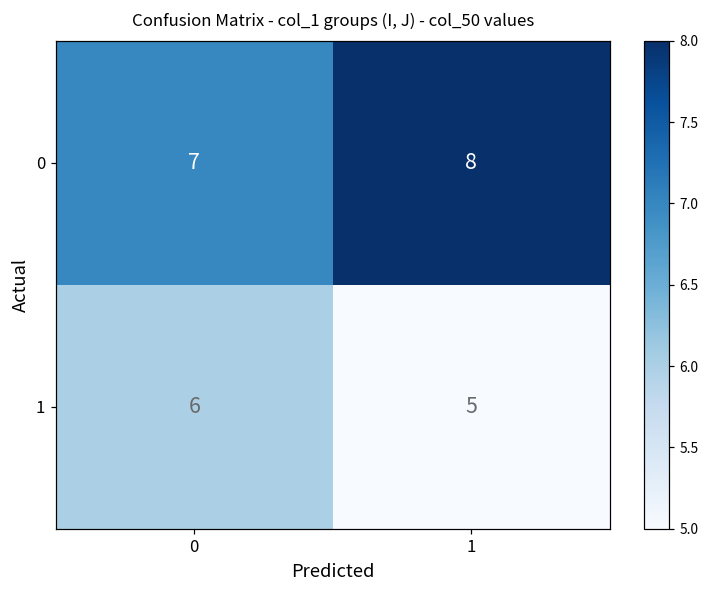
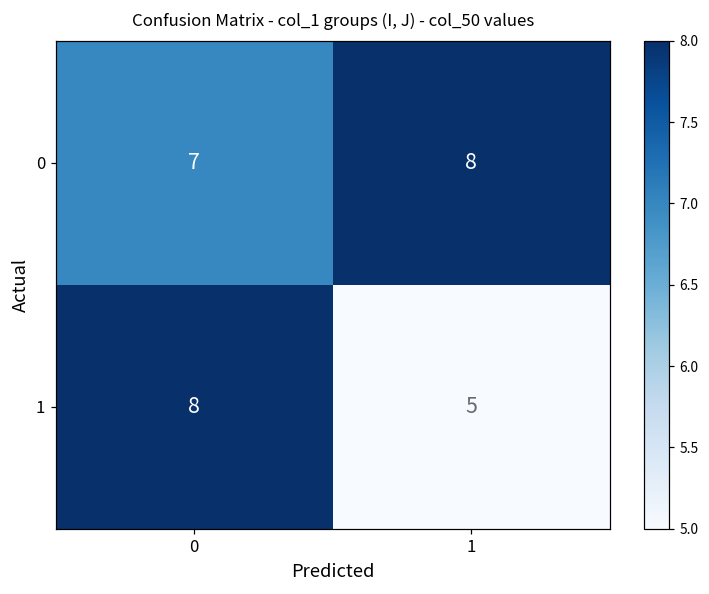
1, 0: 6 -> 8
